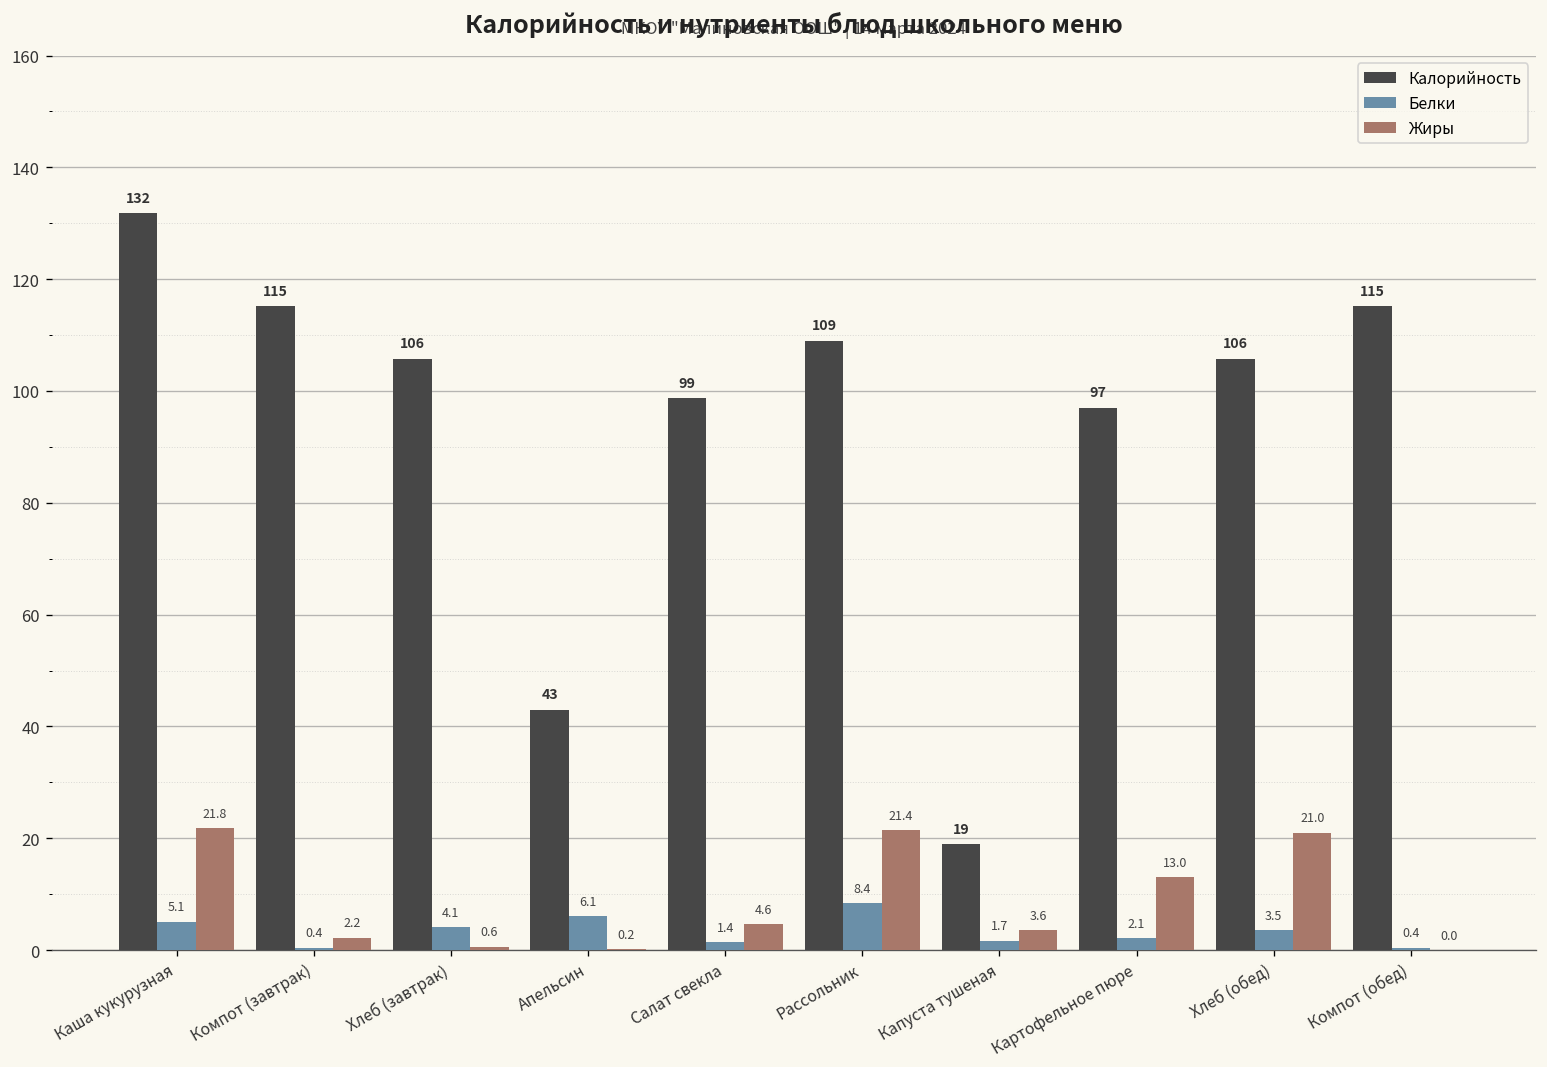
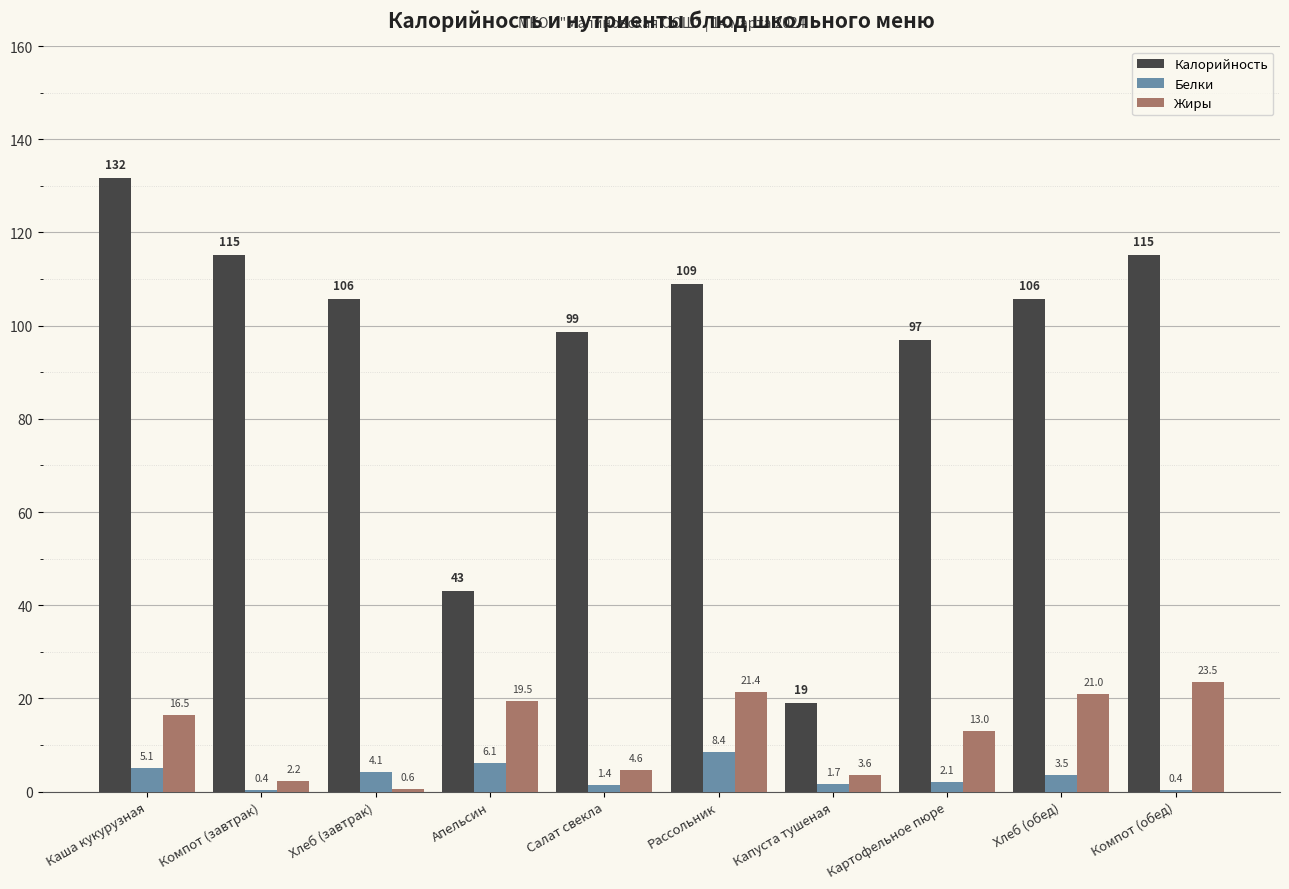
Жиры, Каша кукурузная: 21.8 -> 16.5
Жиры, Апельсин: 0.2 -> 19.5
Жиры, Компот (обед): 0.0 -> 23.5
